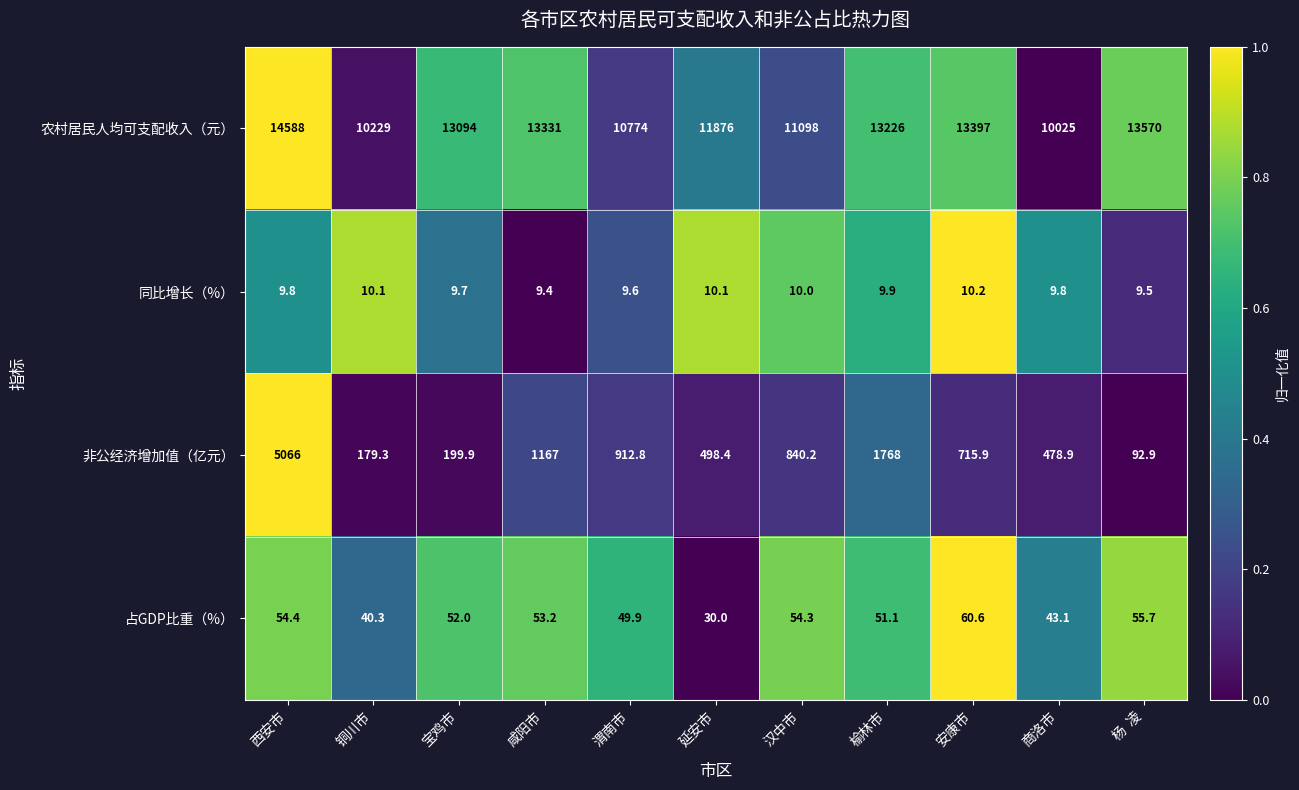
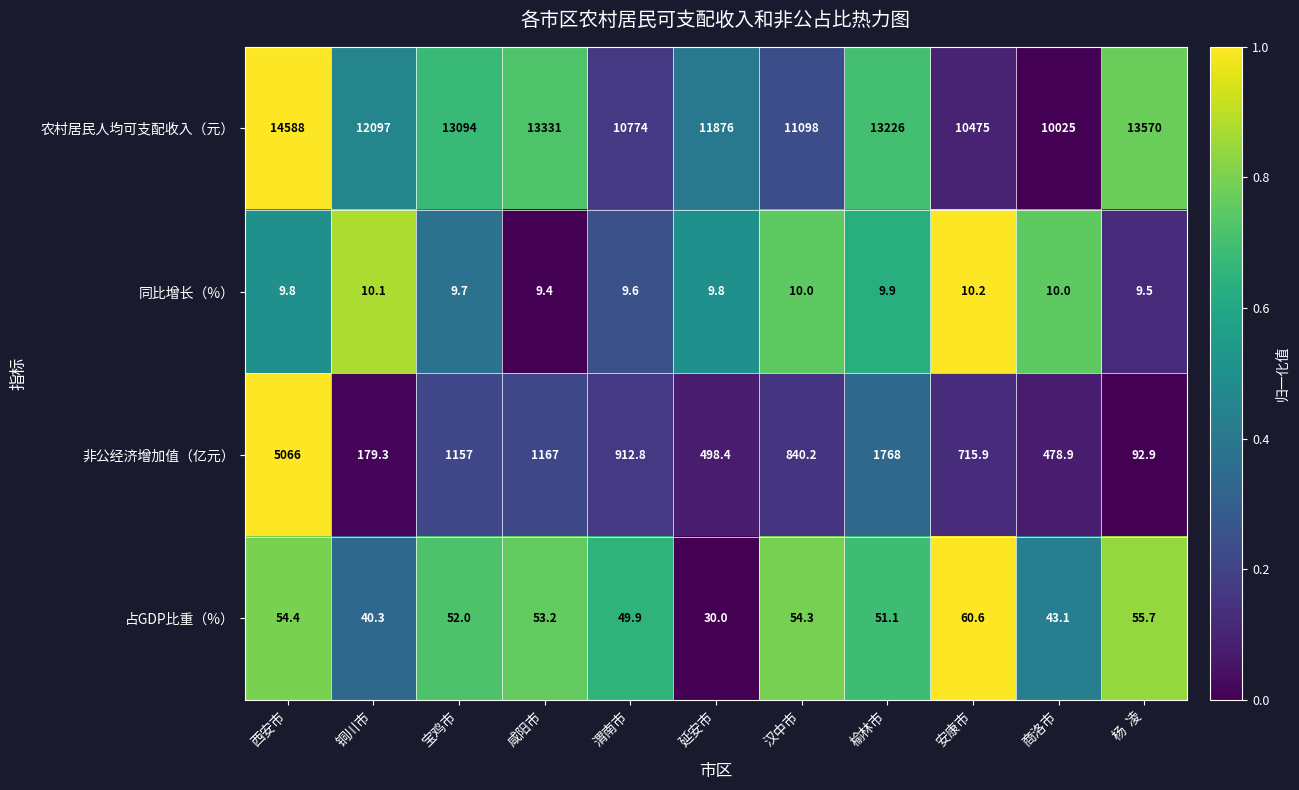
农村居民人均可支配收入（元）, 铜川市: 10229 -> 12097
农村居民人均可支配收入（元）, 安康市: 13397 -> 10475
同比增长（%）, 延安市: 10.1 -> 9.8
同比增长（%）, 商洛市: 9.8 -> 10.0
非公经济增加值（亿元）, 宝鸡市: 199.9 -> 1157
